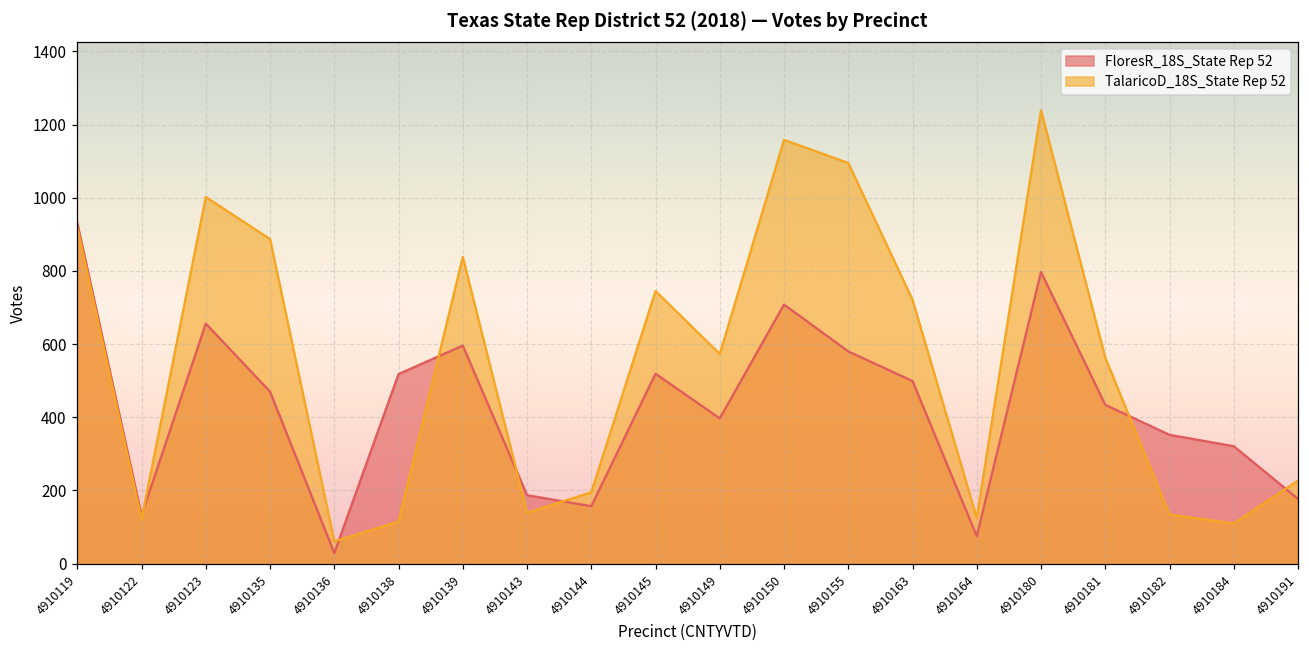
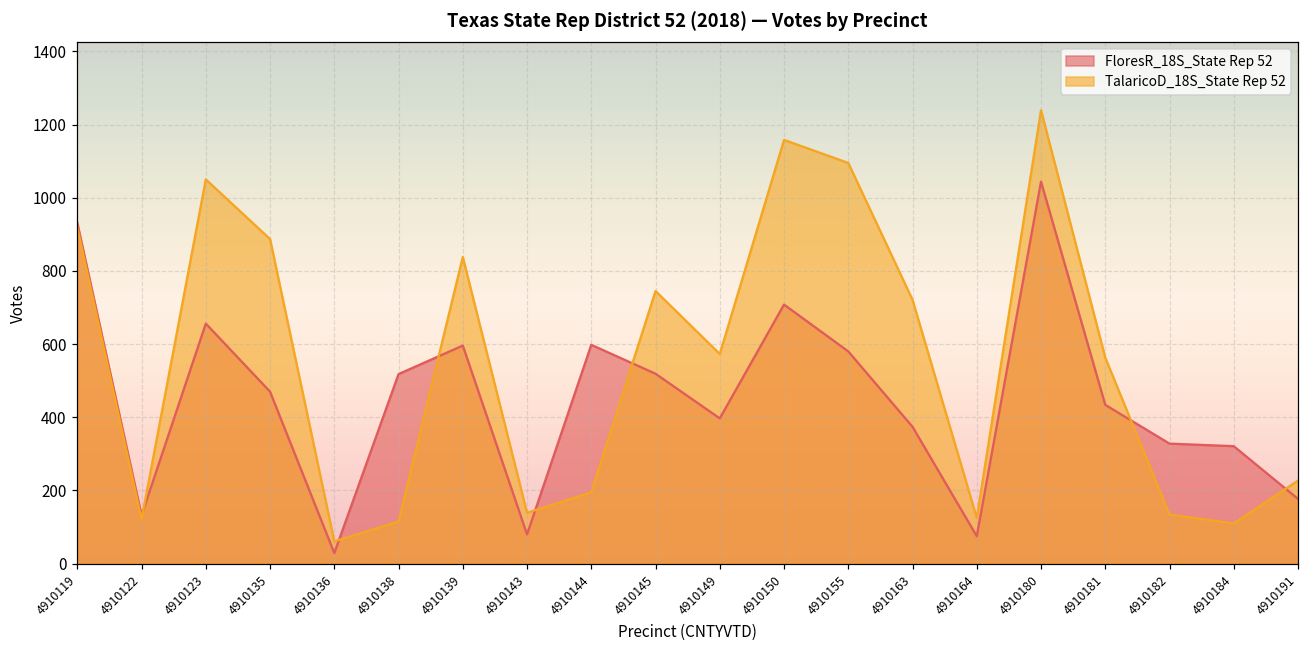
TalaricoD_18S_State Rep 52, 4910123: 1000 -> 1050
FloresR_18S_State Rep 52, 4910143: 190 -> 80
FloresR_18S_State Rep 52, 4910144: 160 -> 600
FloresR_18S_State Rep 52, 4910163: 500 -> 370
FloresR_18S_State Rep 52, 4910180: 800 -> 1040
FloresR_18S_State Rep 52, 4910182: 350 -> 330
